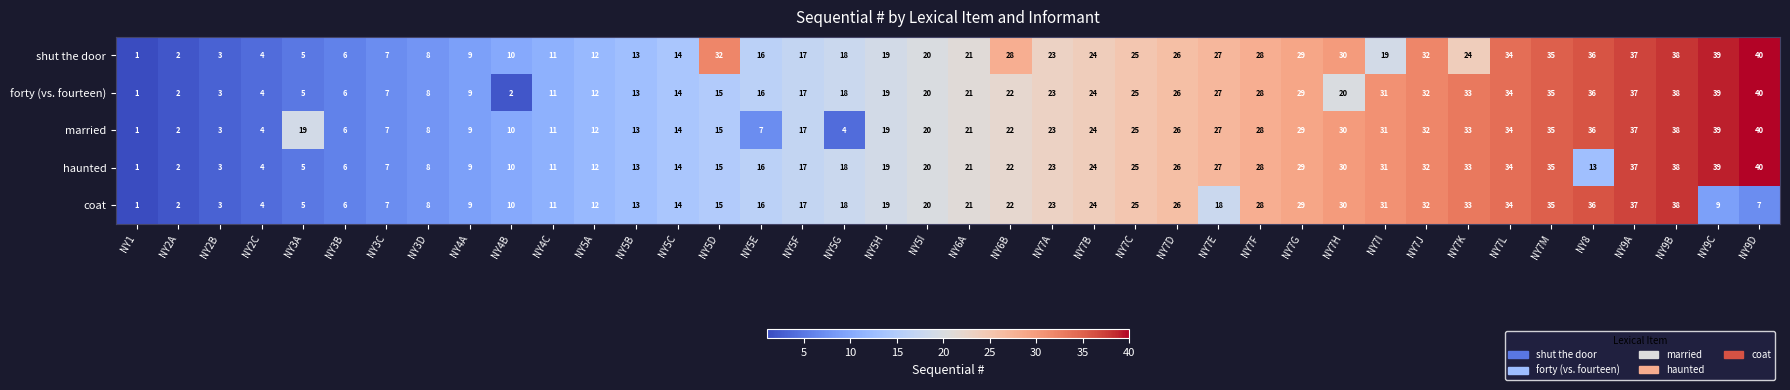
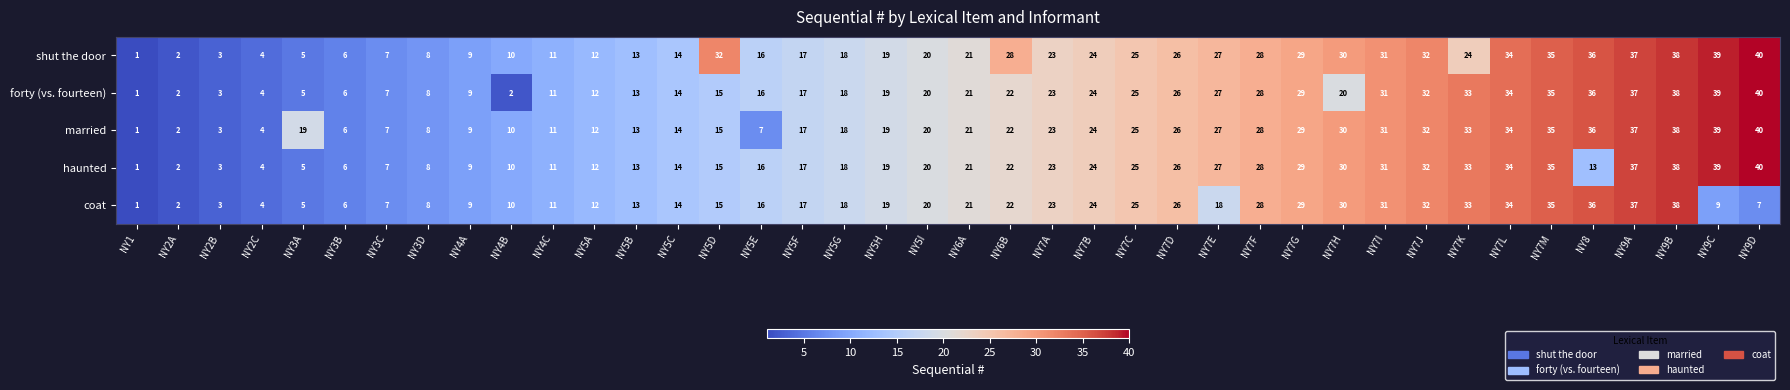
shut the door, NY7I: 19 -> 31
married, NY5G: 4 -> 18
